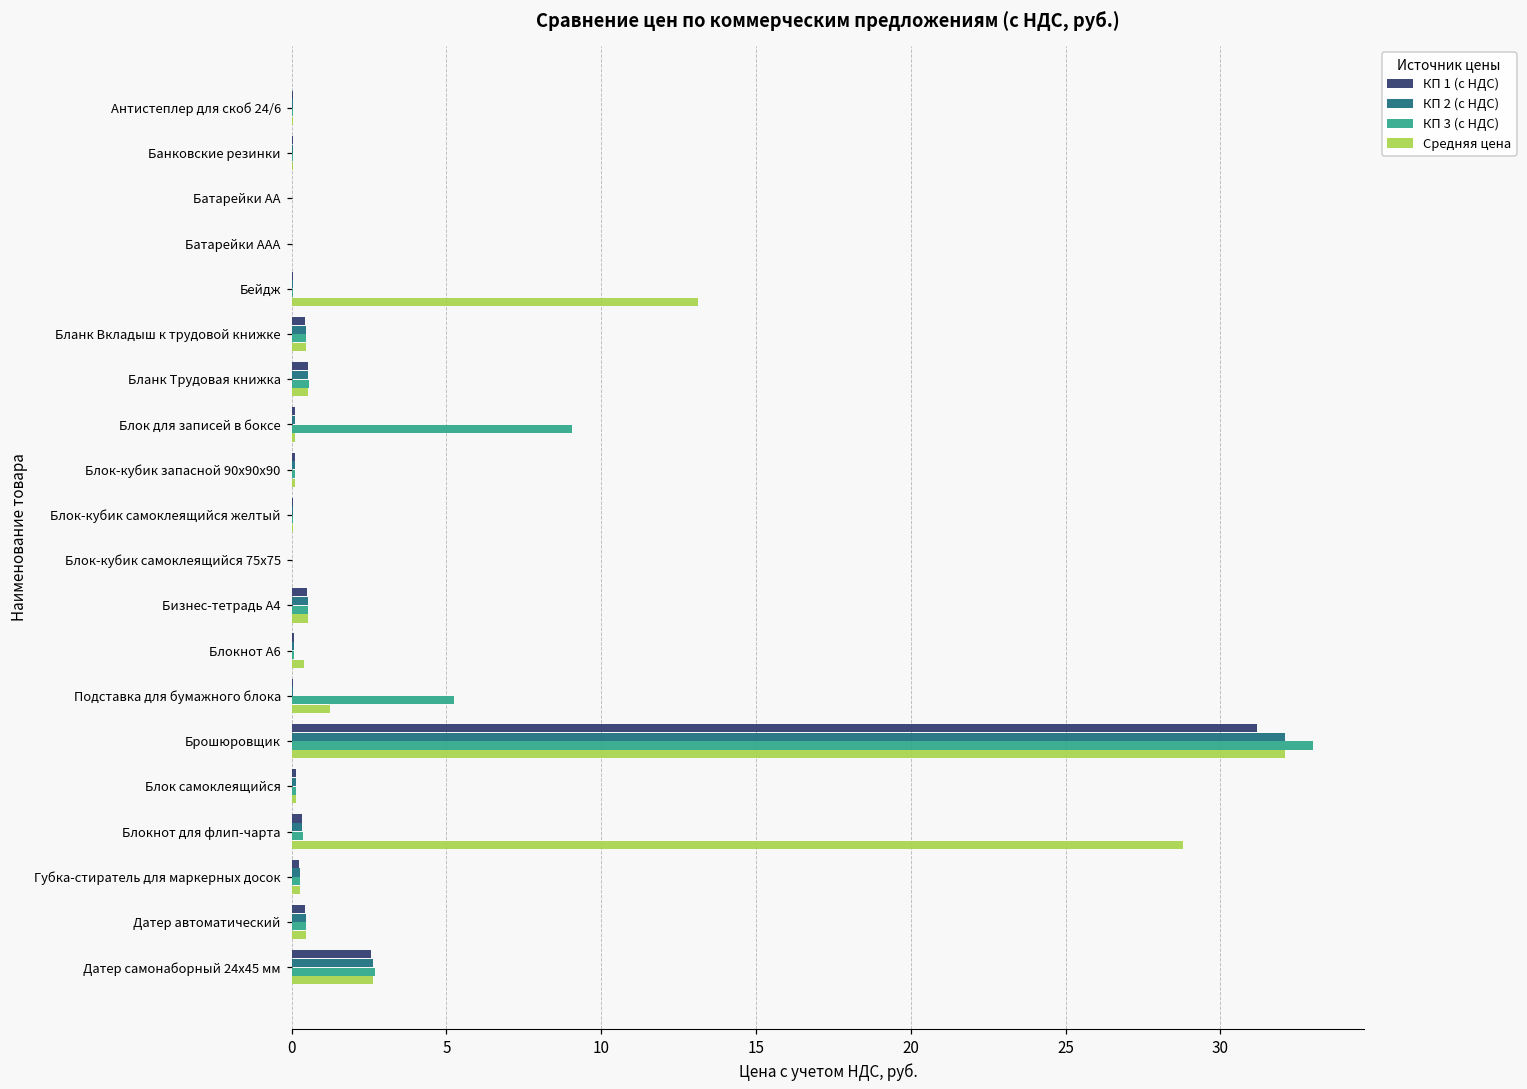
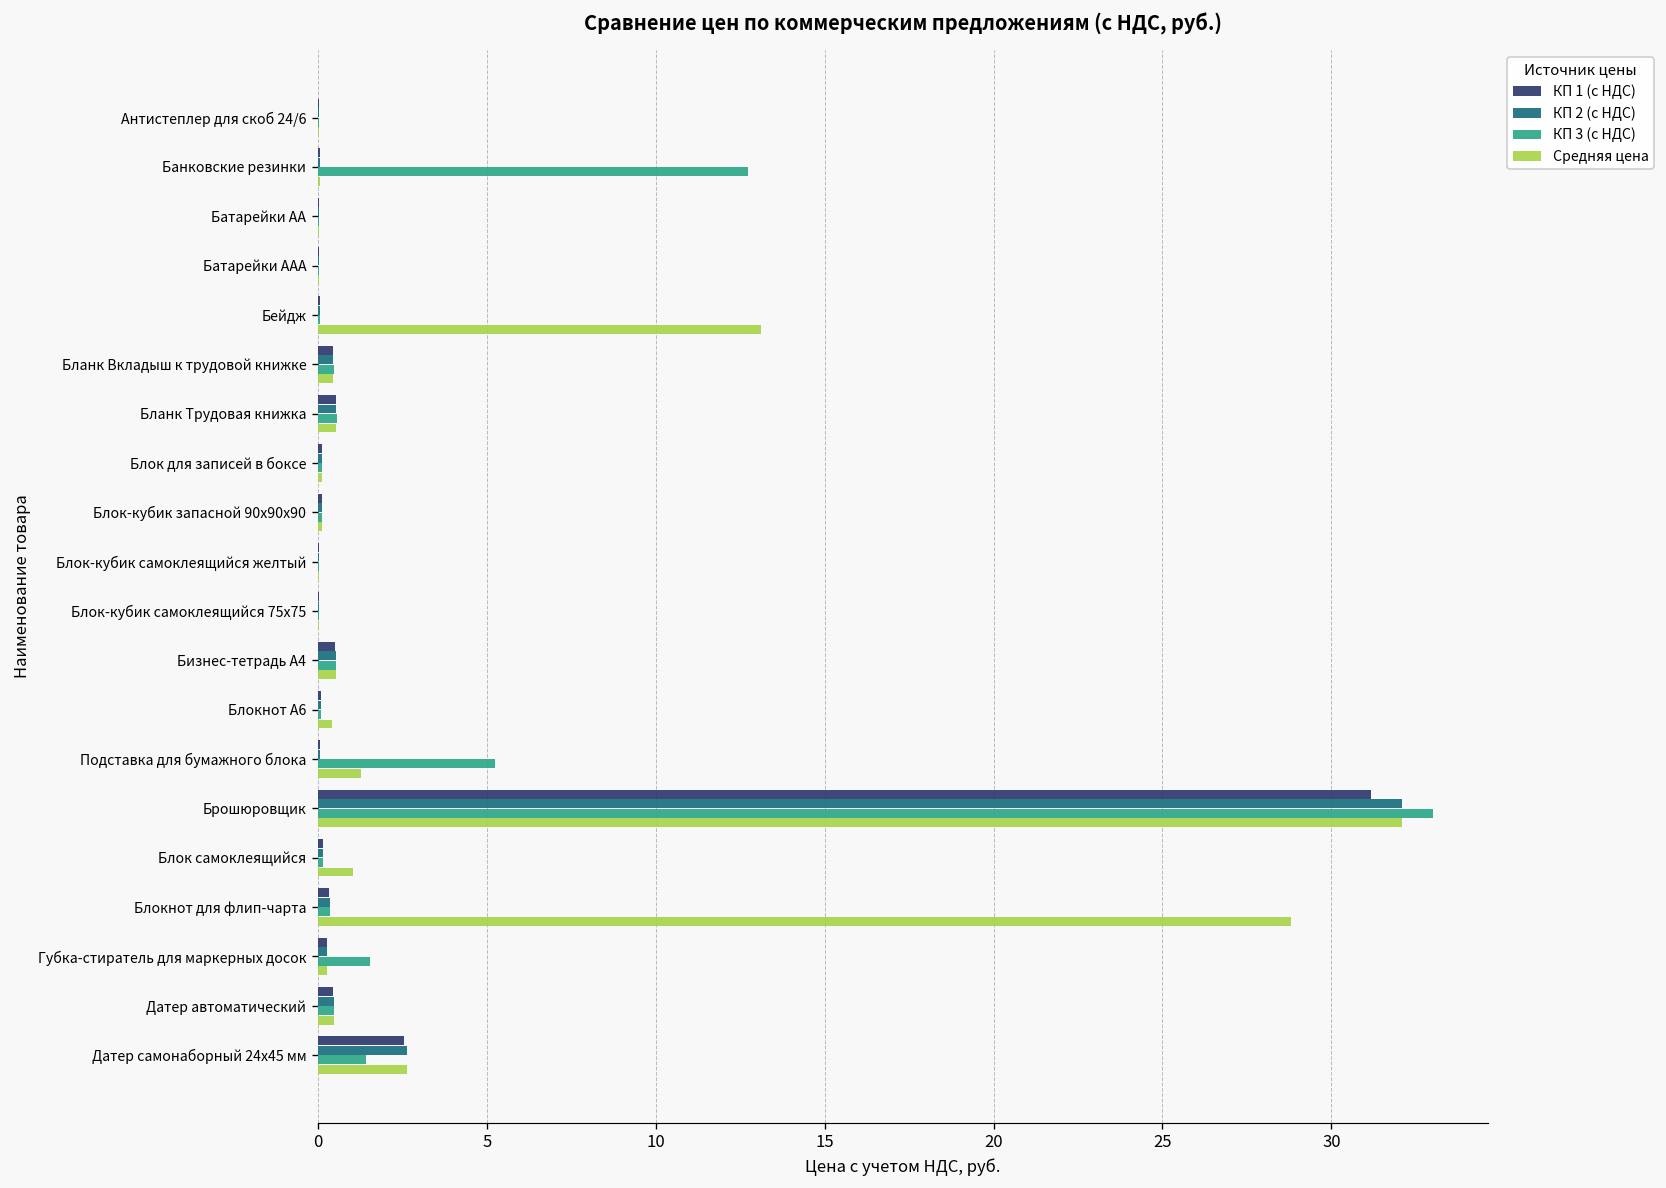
КП 3 (с НДС), Банковские резинки: 0.1 -> 12.7
КП 3 (с НДС), Блок для записей в боксе: 9.1 -> 0.1
Средняя цена, Блок самоклеящийся: 0.1 -> 1.0
КП 3 (с НДС), Губка-стиратель для маркерных досок: 0.3 -> 1.5
КП 3 (с НДС), Датер самонаборный 24x45 мм: 2.7 -> 1.4
